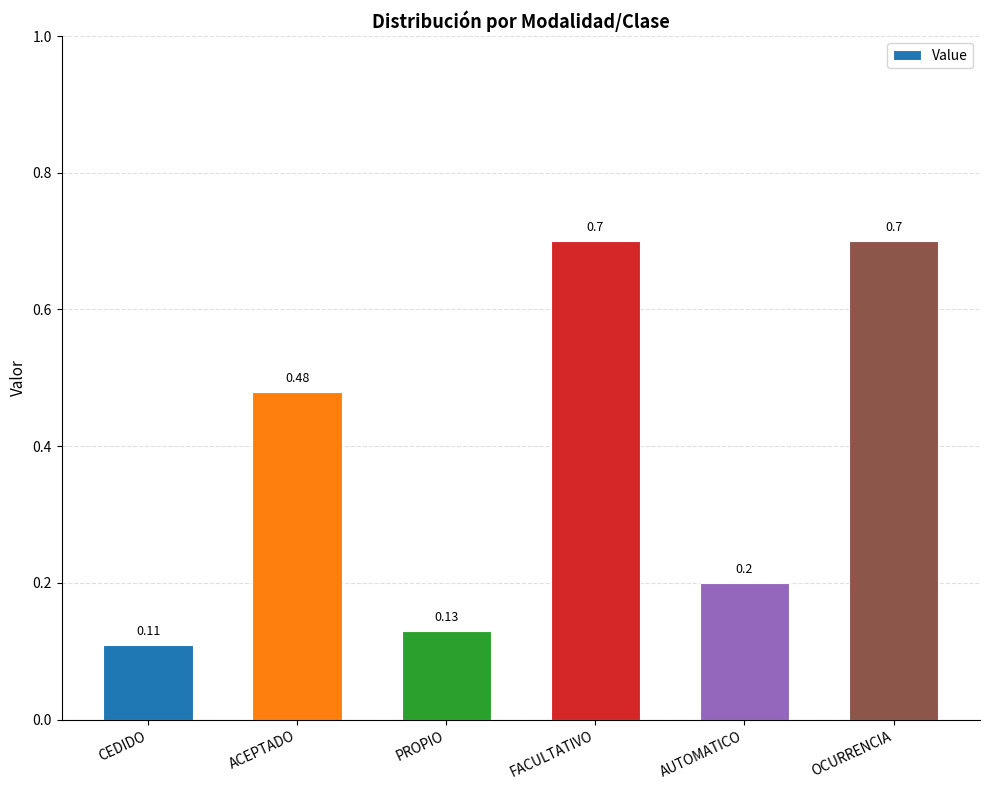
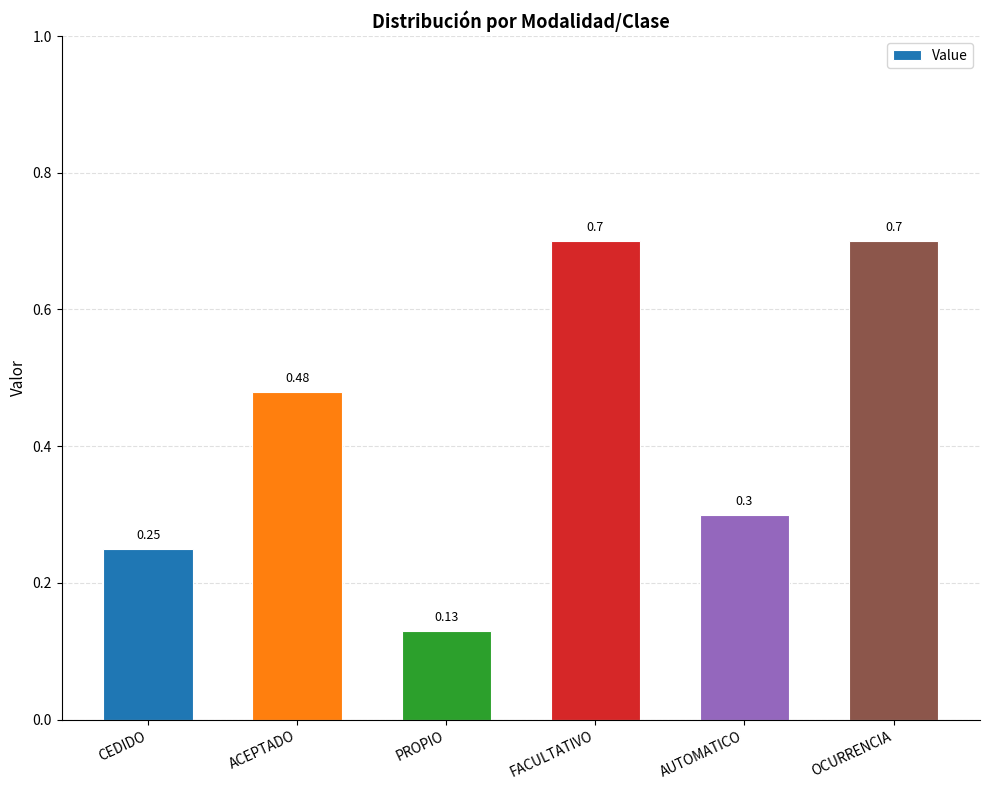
CEDIDO: 0.11 -> 0.25
AUTOMATICO: 0.2 -> 0.3
